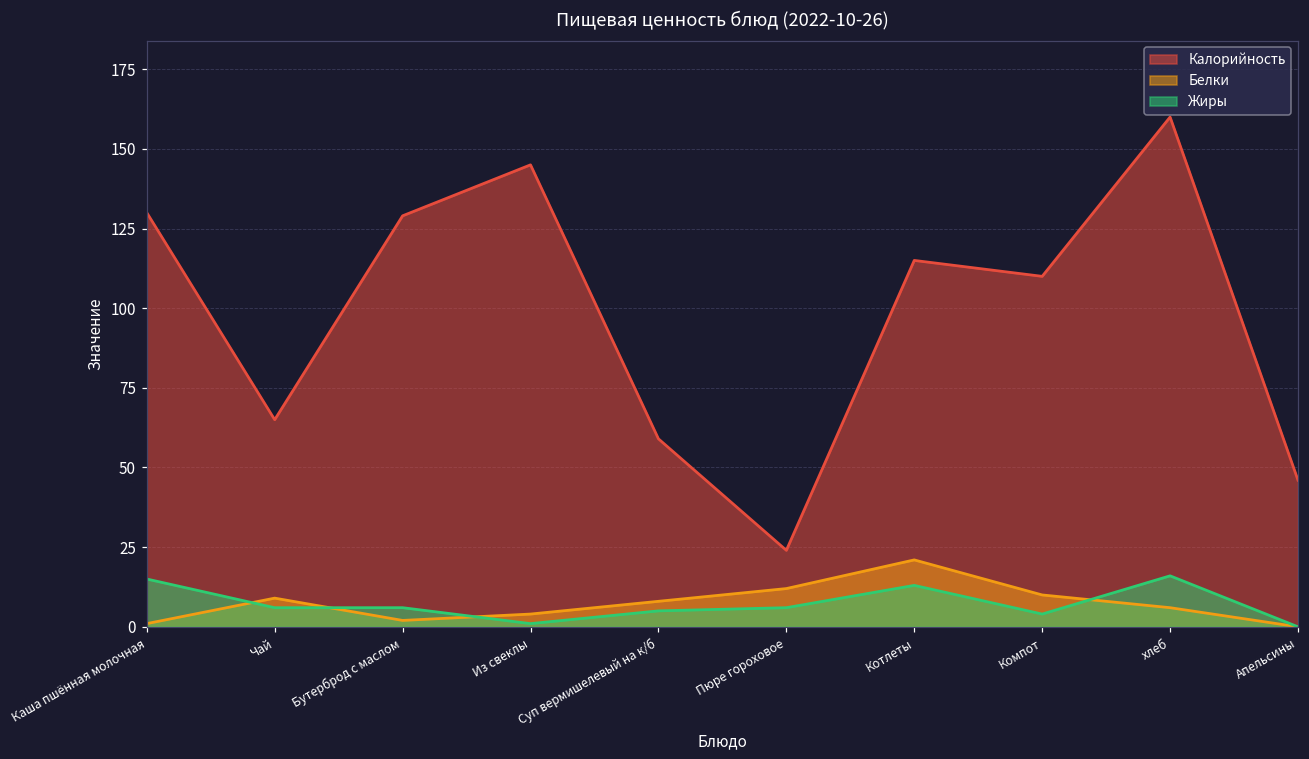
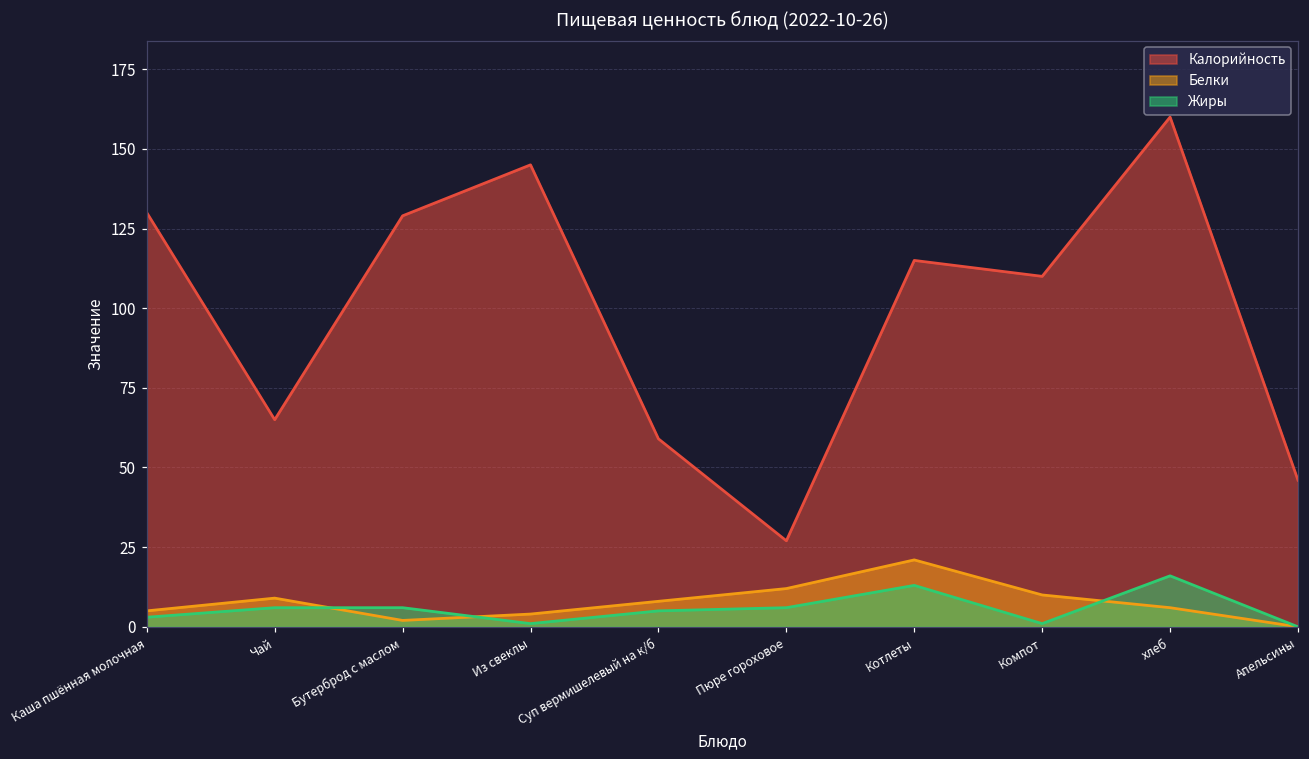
Белки, Каша пшённая молочная: 1 -> 5
Жиры, Каша пшённая молочная: 15 -> 3
Калорийность, Пюре гороховое: 24 -> 27
Жиры, Компот: 4 -> 1
